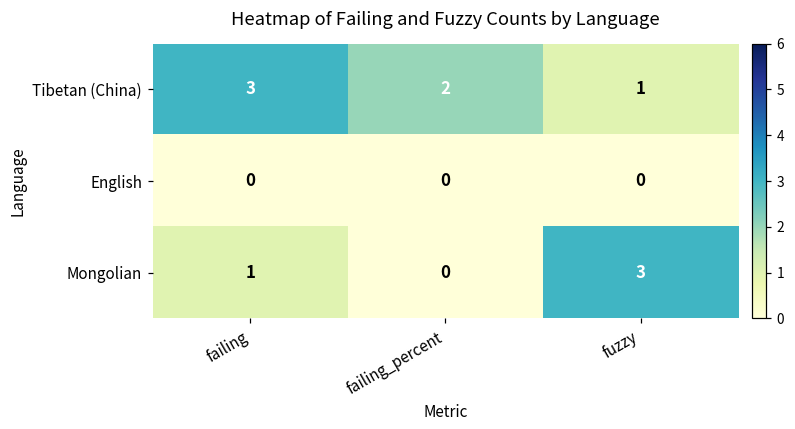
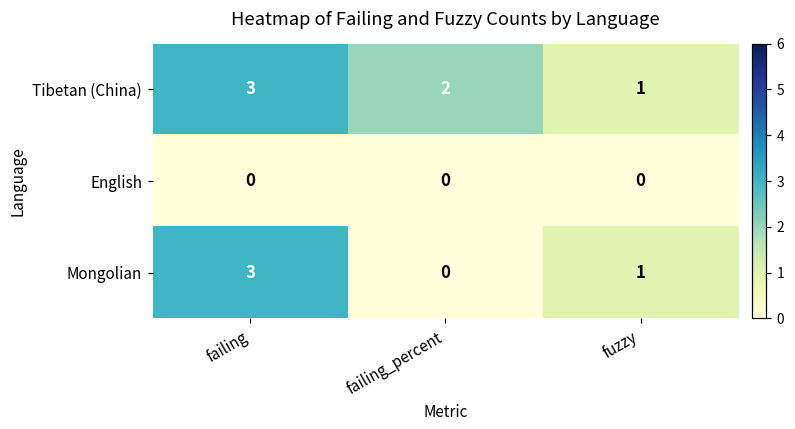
Mongolian, failing: 1 -> 3
Mongolian, fuzzy: 3 -> 1
